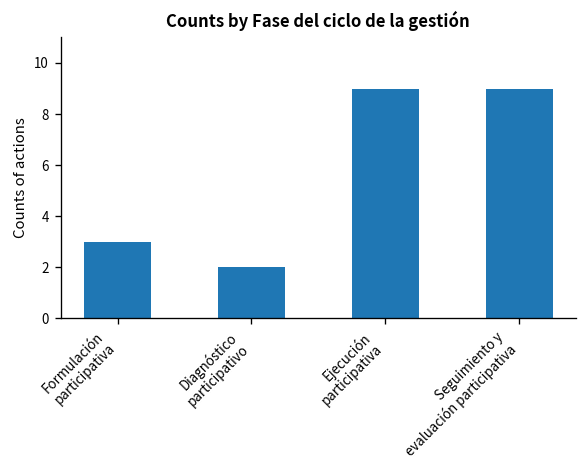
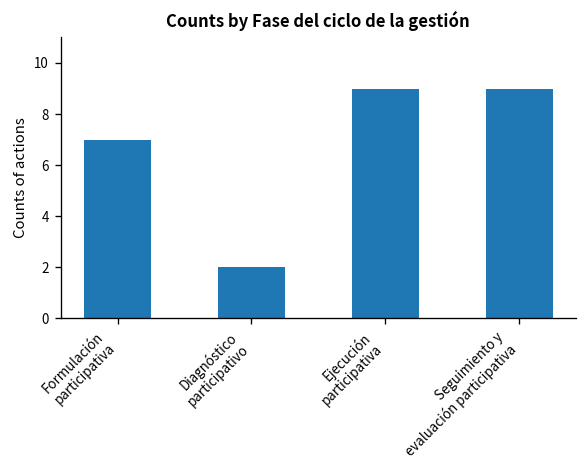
Formulación participativa: 3 -> 7
